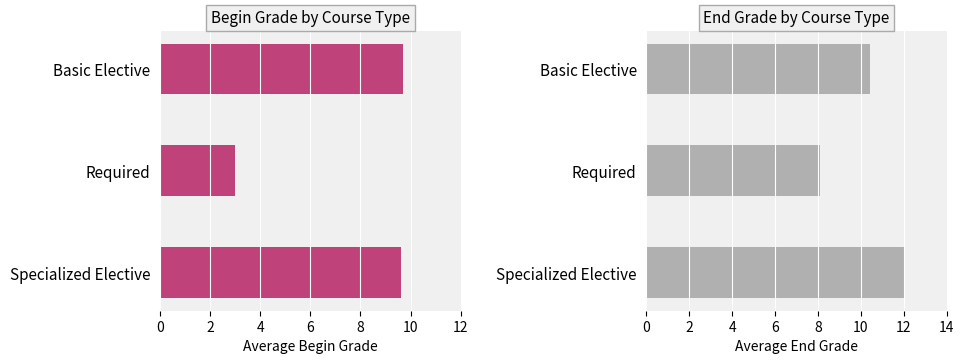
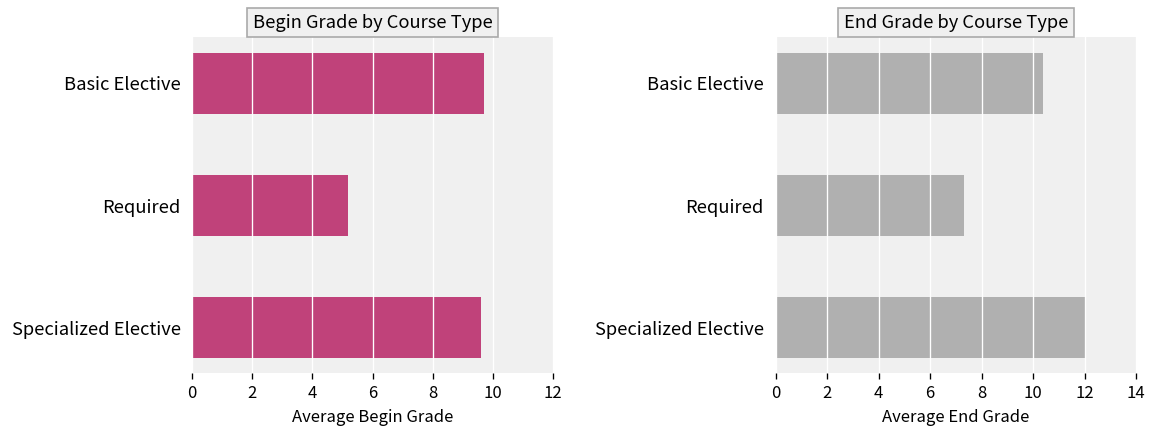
Begin Grade by Course Type, Required: 3.0 -> 5.2
End Grade by Course Type, Required: 8.1 -> 7.3
